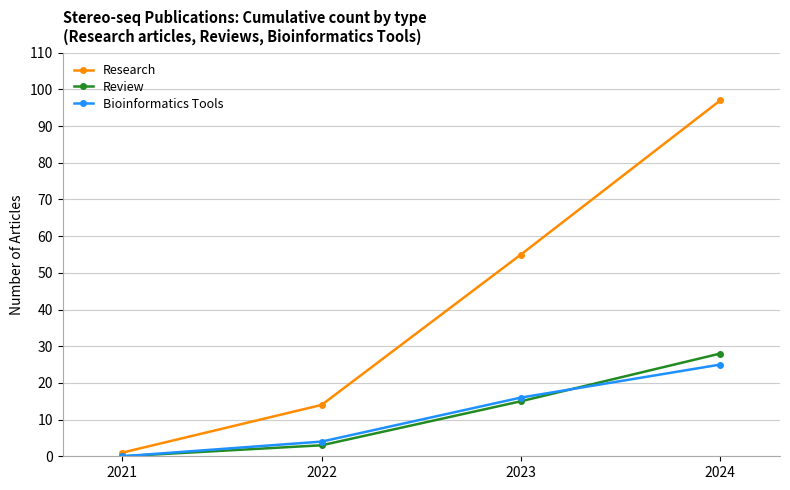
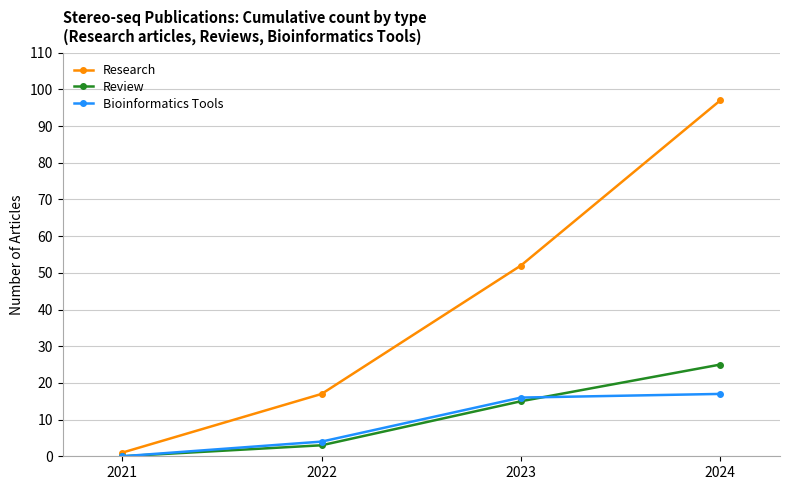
Research, 2022: 14 -> 17
Research, 2023: 55 -> 52
Review, 2024: 28 -> 25
Bioinformatics Tools, 2024: 25 -> 17
